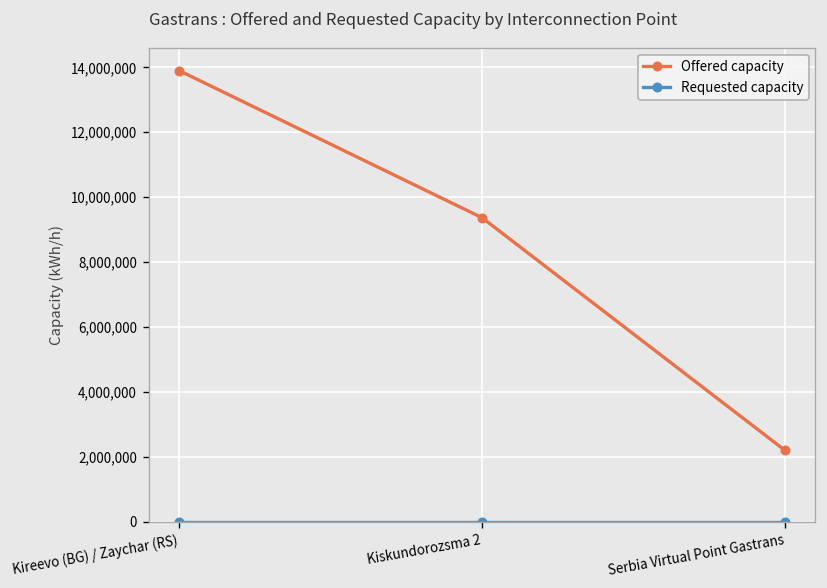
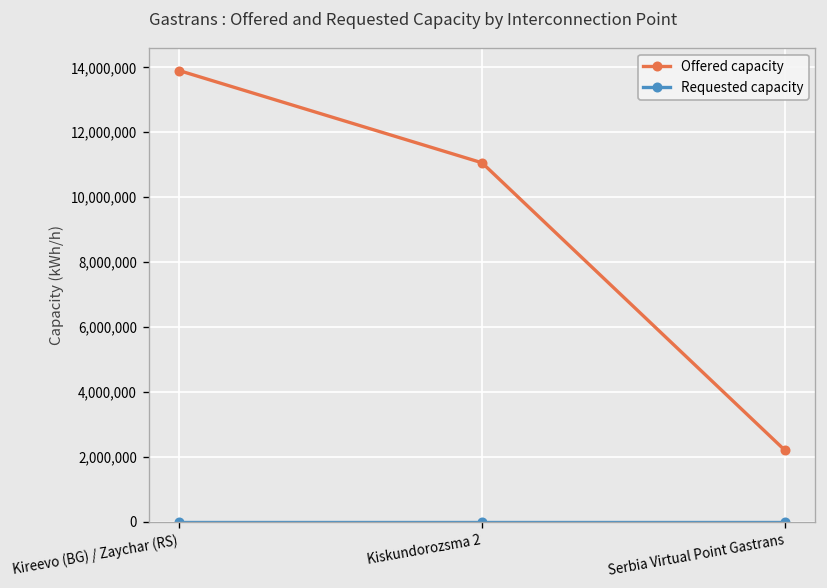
Offered capacity, Kiskundorozsma 2: 9,400,000 -> 11,100,000
